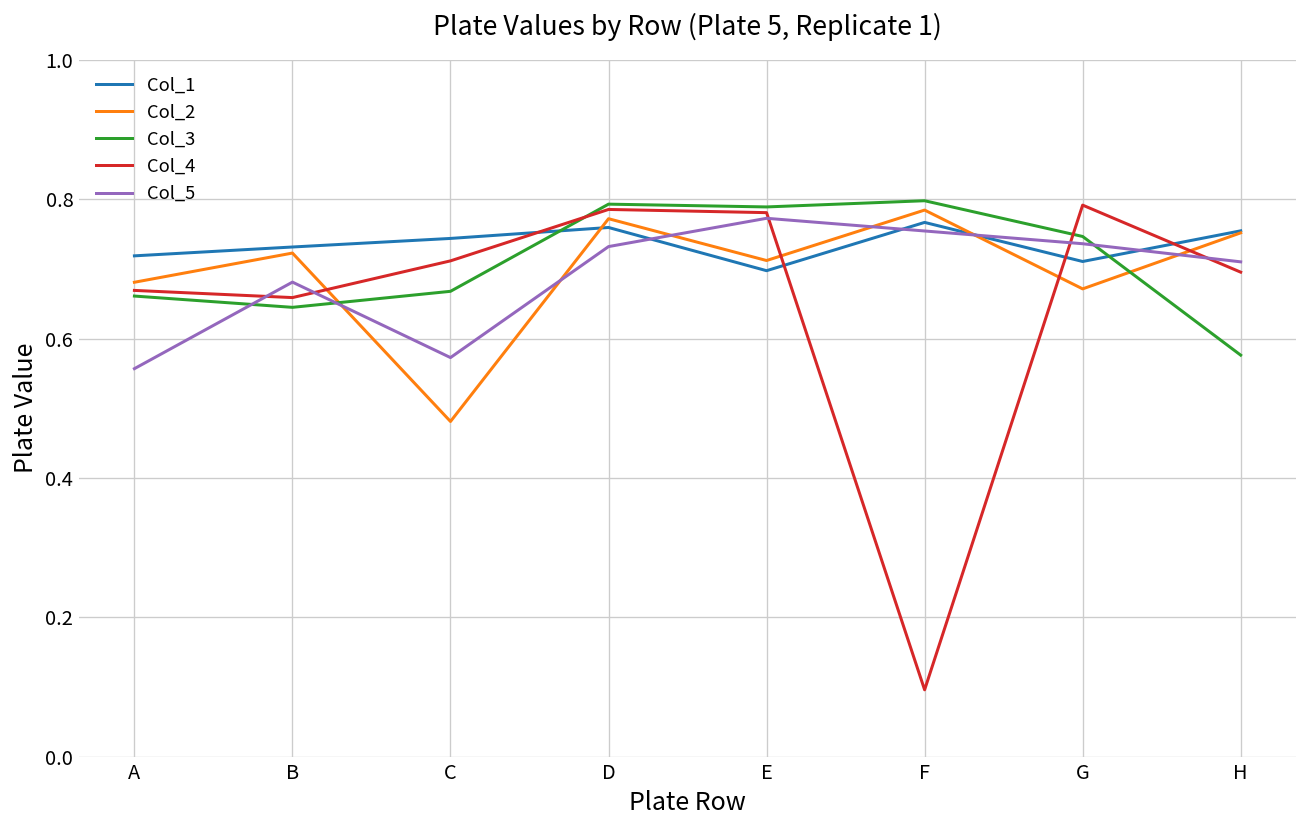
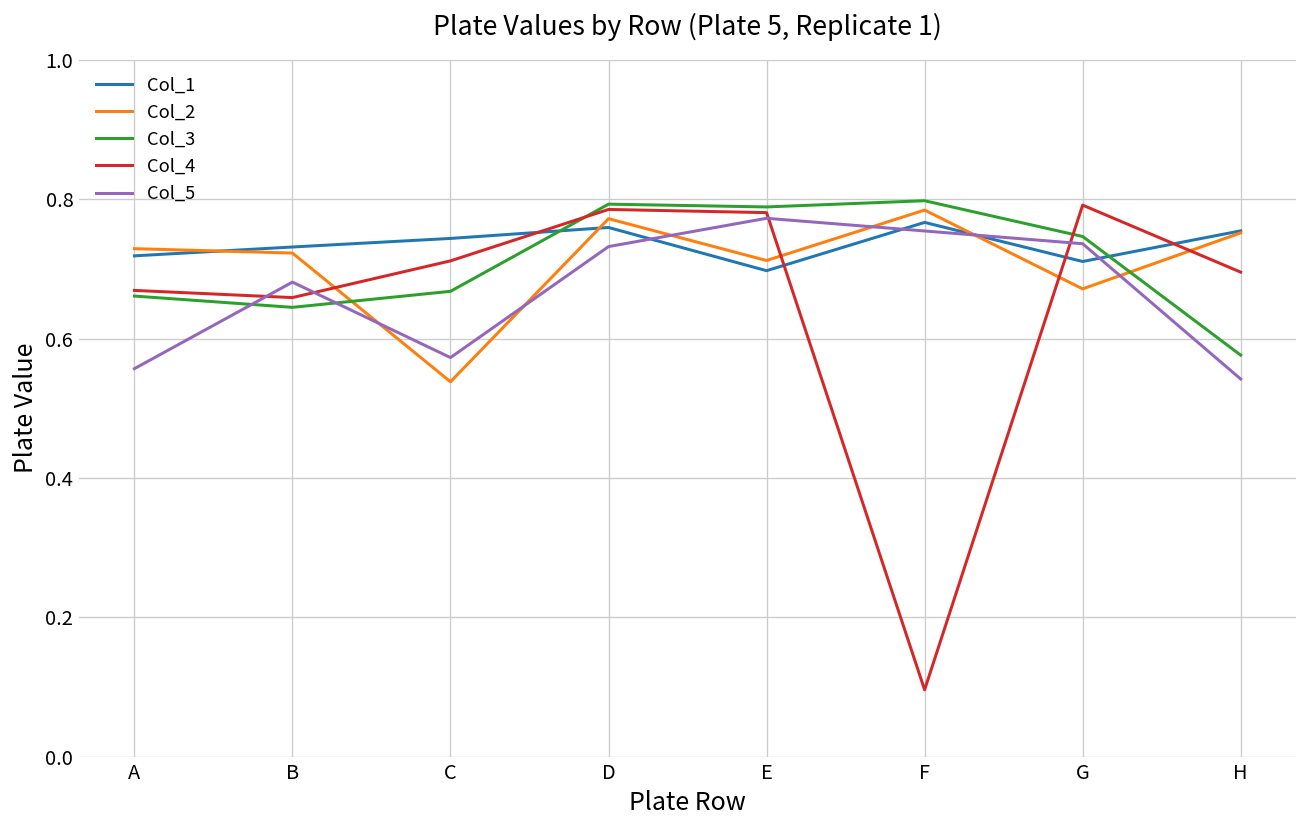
Col_2, A: 0.68 -> 0.73
Col_2, C: 0.48 -> 0.54
Col_5, H: 0.71 -> 0.54
